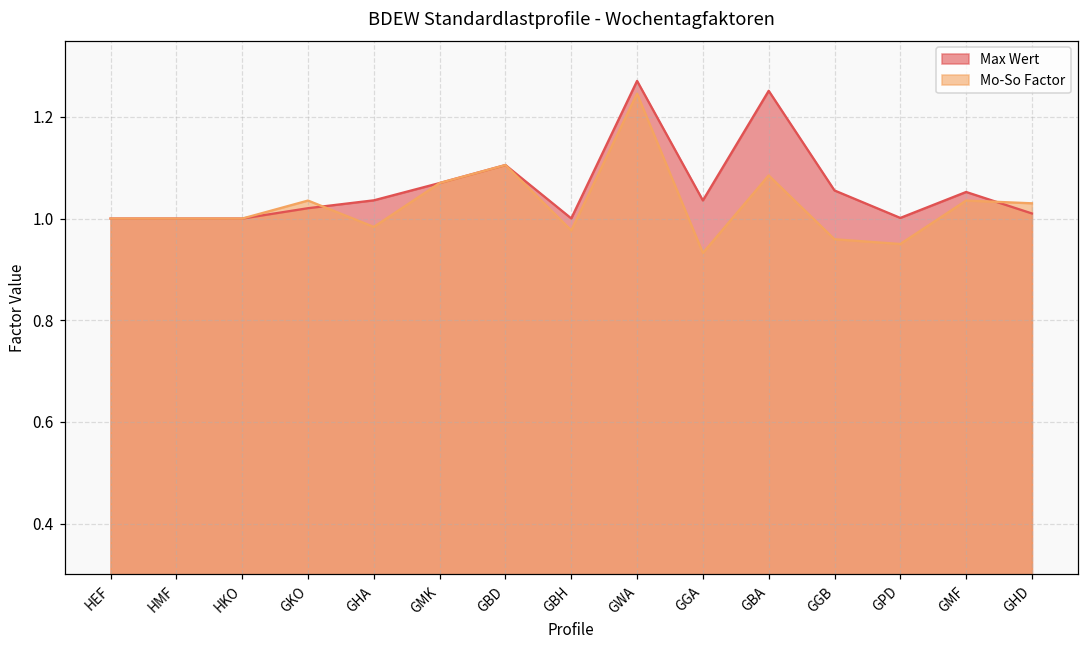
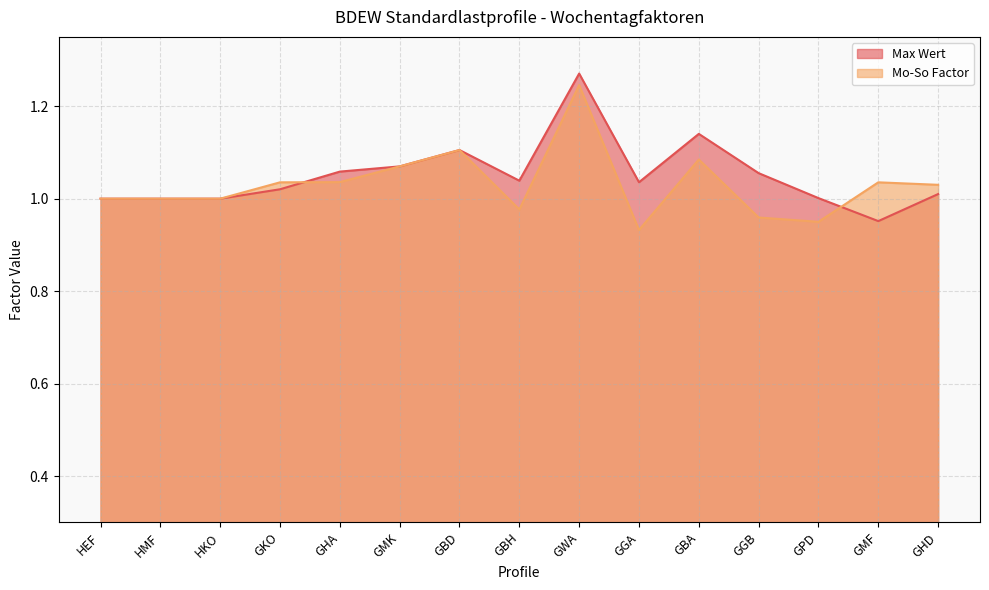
Max Wert, GHA: 1.04 -> 1.06
Mo-So Factor, GHA: 0.98 -> 1.04
Max Wert, GBH: 1.00 -> 1.04
Max Wert, GBA: 1.25 -> 1.14
Max Wert, GMF: 1.05 -> 0.95
